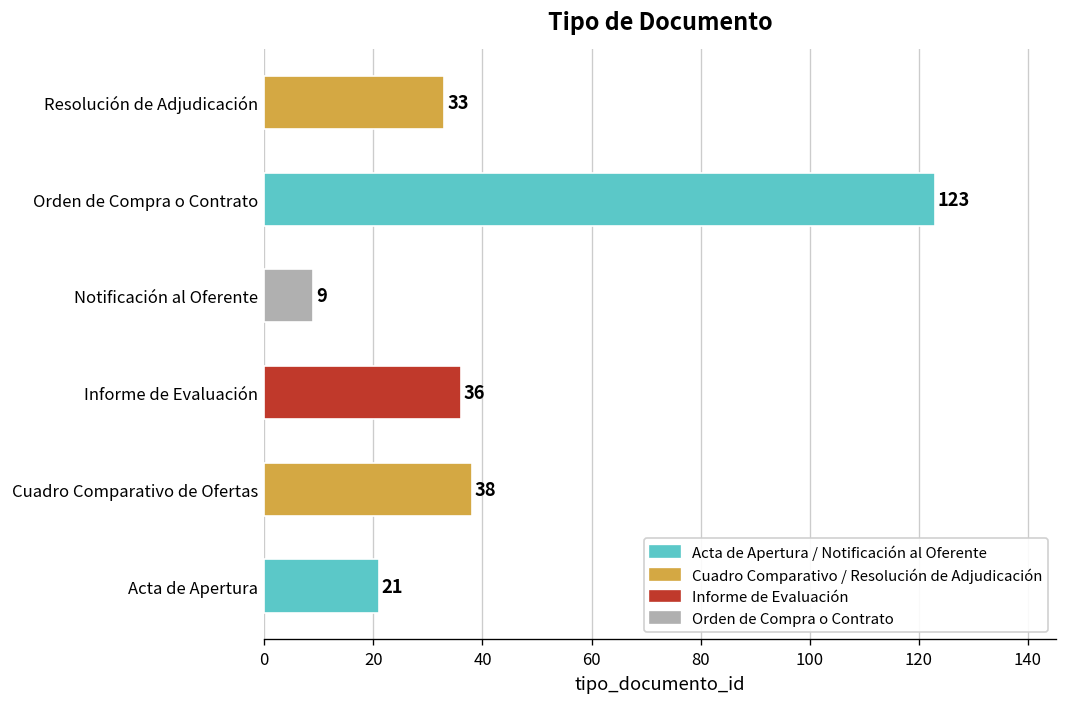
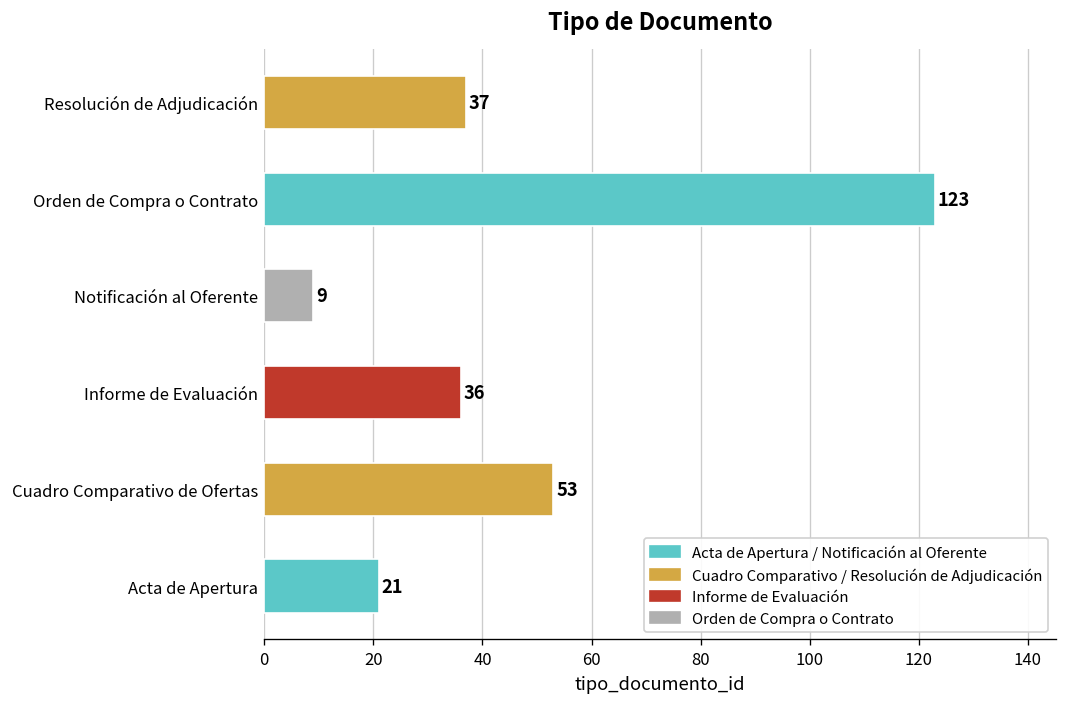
Resolución de Adjudicación: 33 -> 37
Cuadro Comparativo de Ofertas: 38 -> 53
